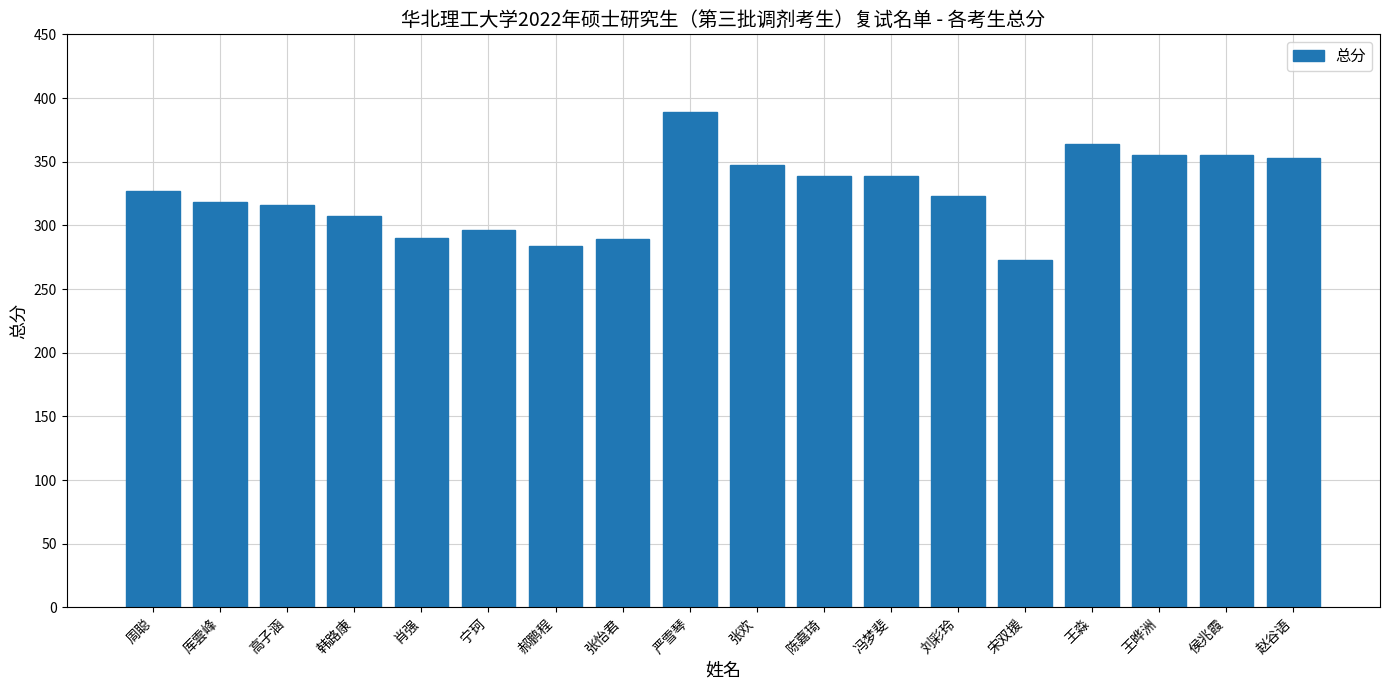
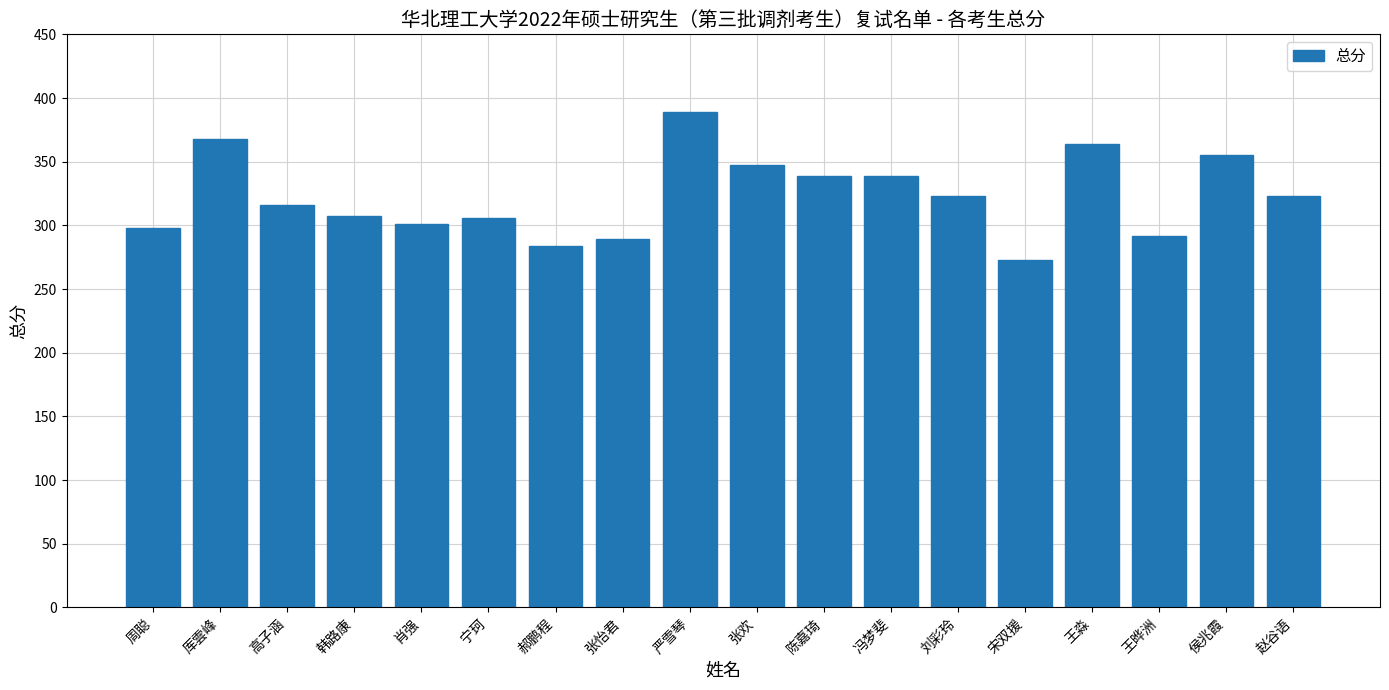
周聪: 327 -> 298
厍雲峰: 318 -> 368
肖强: 290 -> 301
宁珂: 296 -> 306
王晔洲: 355 -> 292
赵谷语: 353 -> 323
